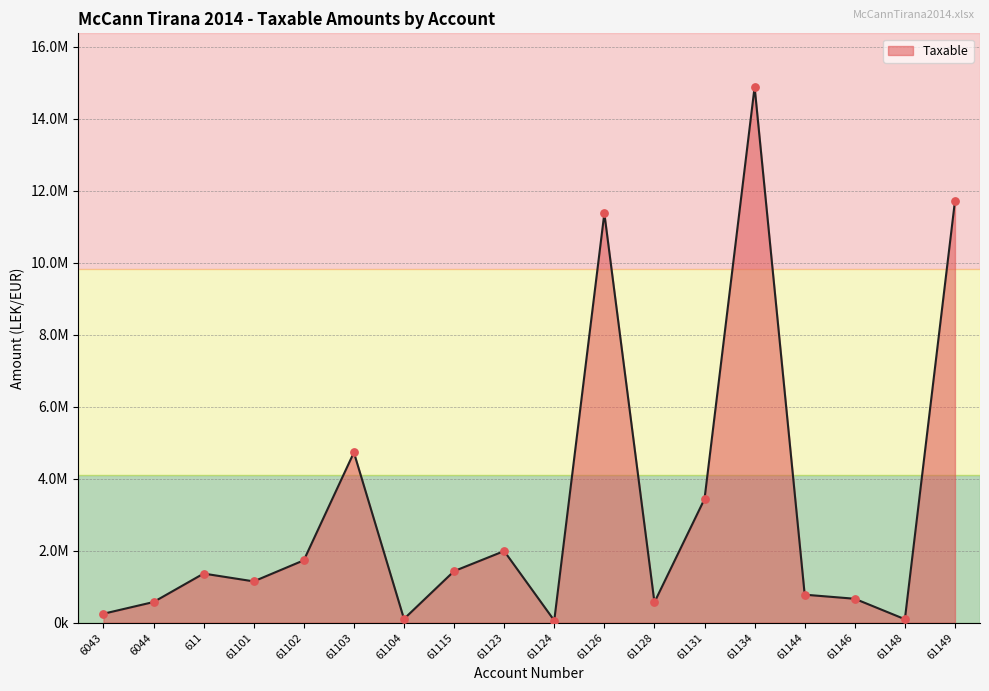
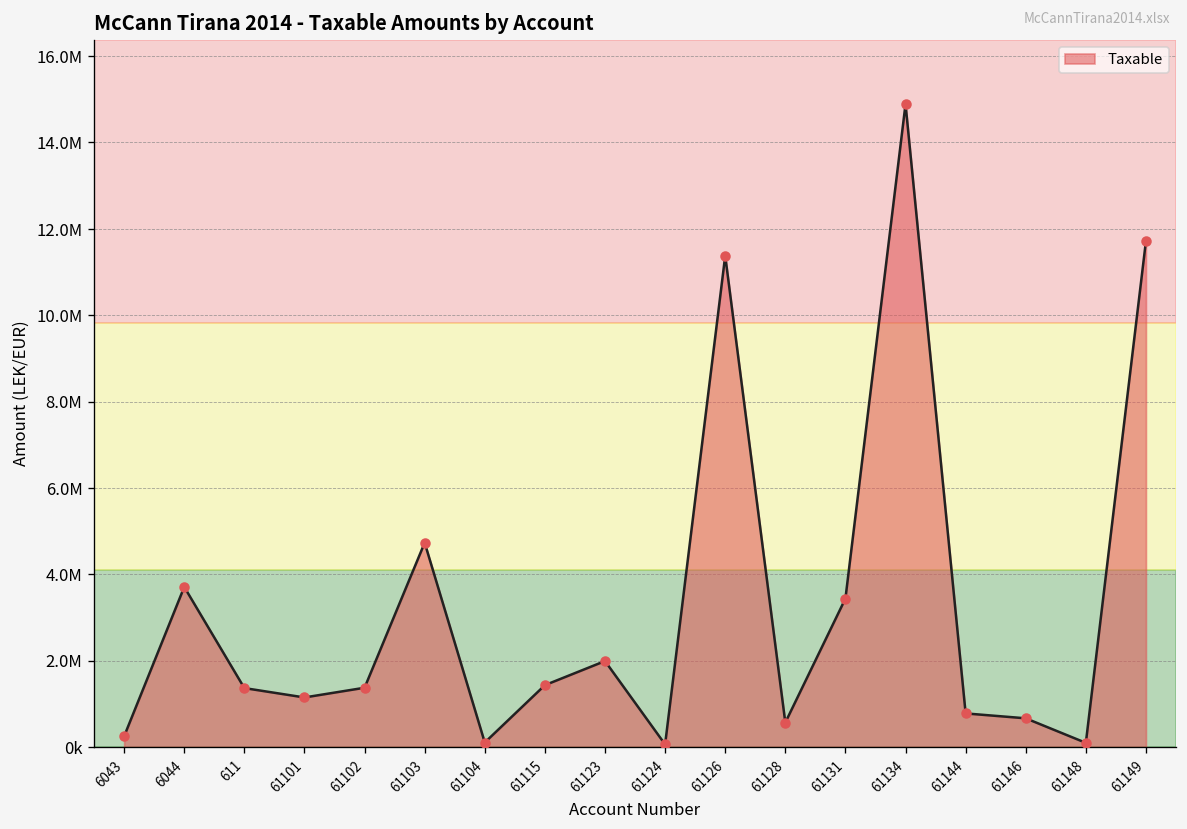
6044: 600000 -> 3700000
61102: 1700000 -> 1400000
